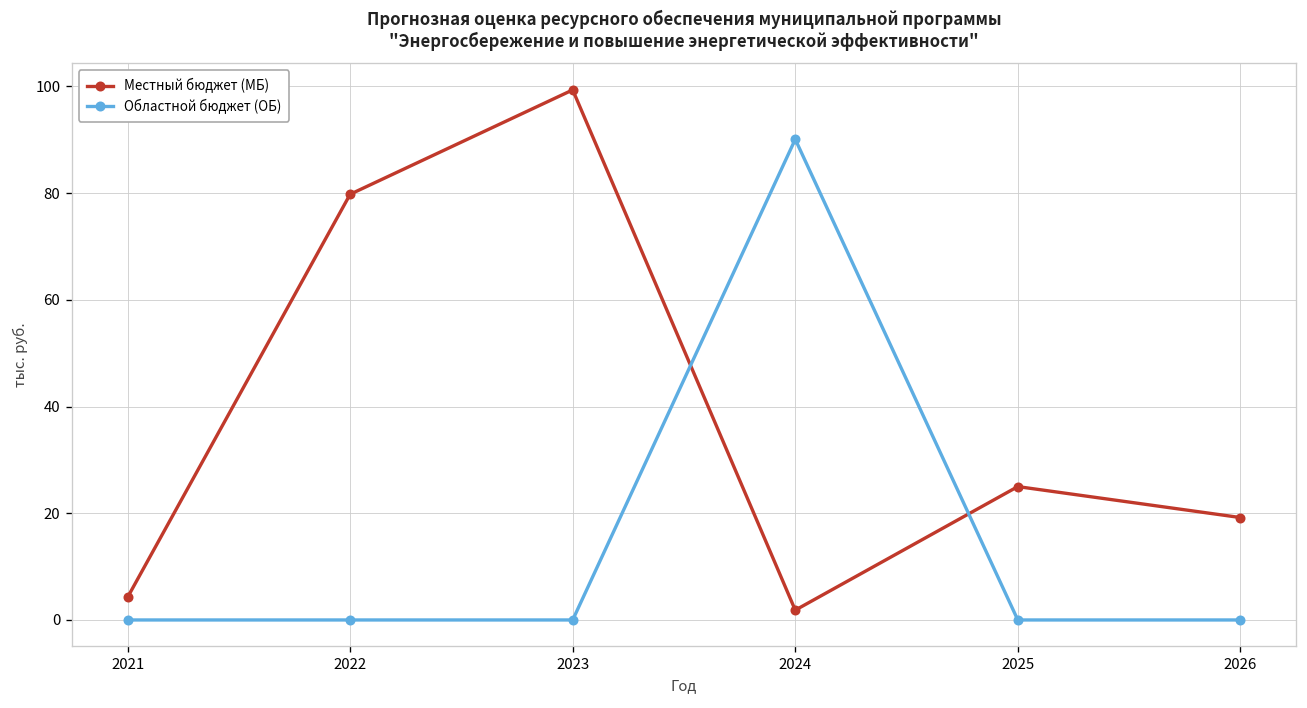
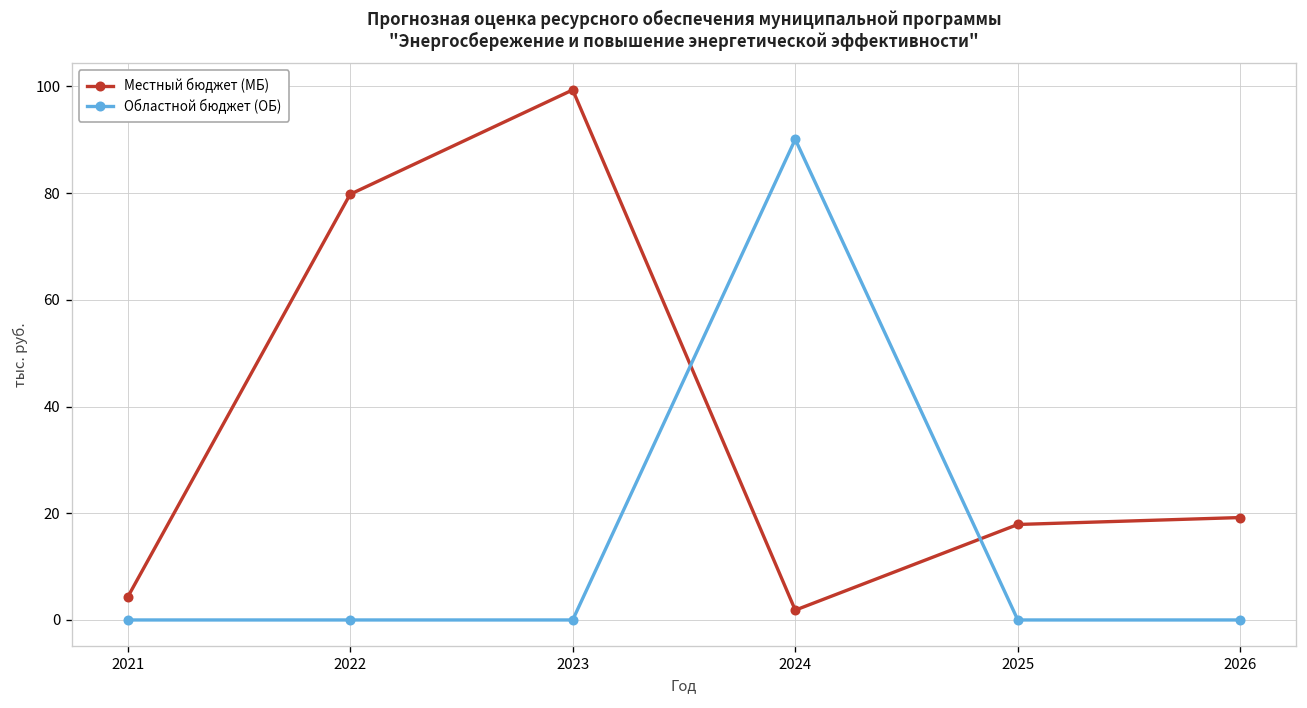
Местный бюджет (МБ), 2025: 25 -> 18
